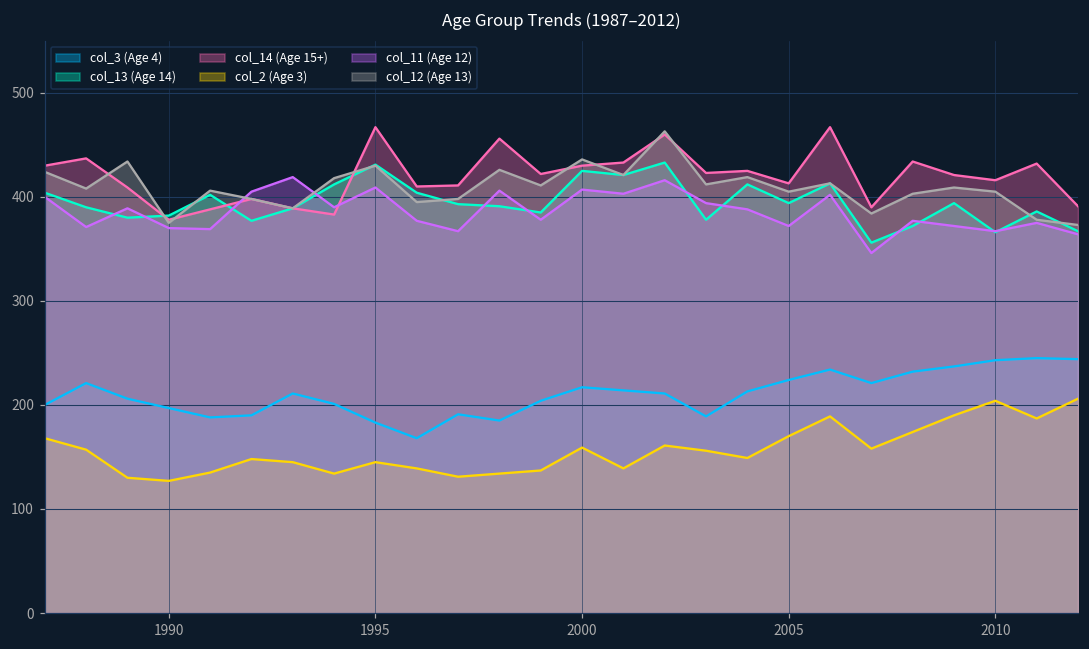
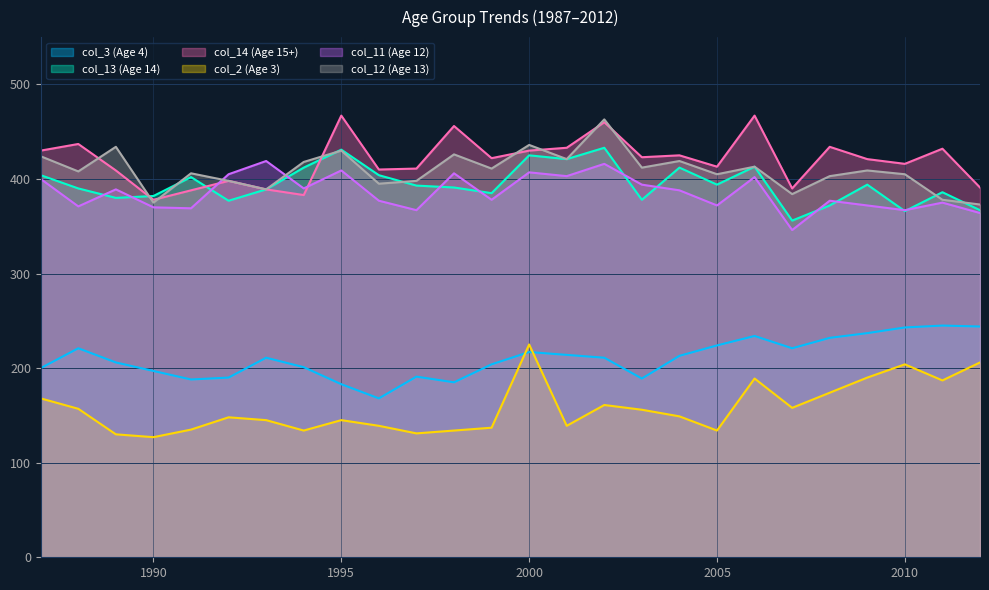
col_2 (Age 3), 2000: 160 -> 230
col_2 (Age 3), 2005: 170 -> 130
